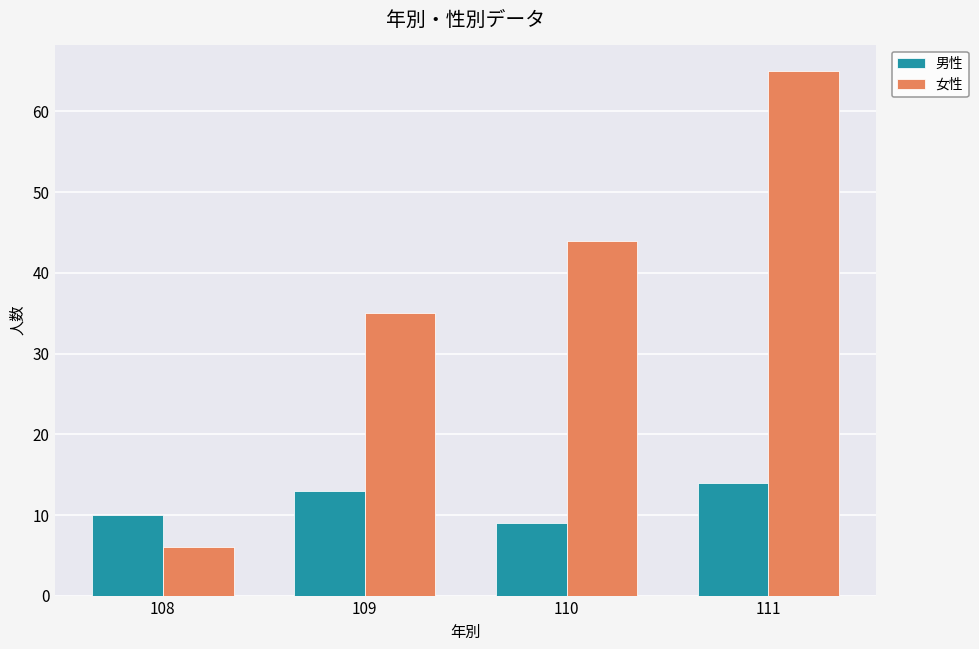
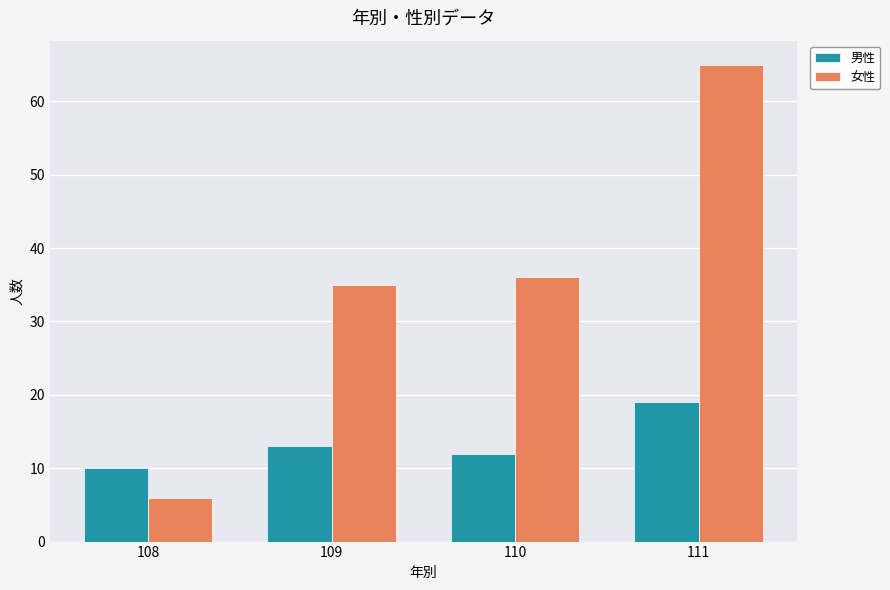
男性, 110: 9 -> 12
女性, 110: 44 -> 36
男性, 111: 14 -> 19
